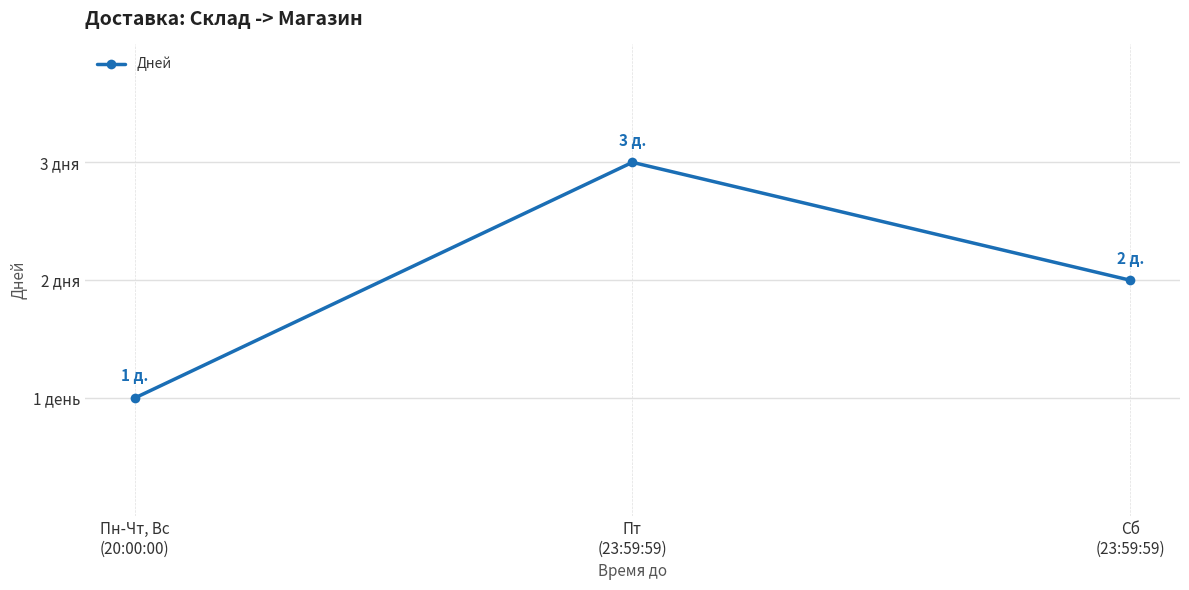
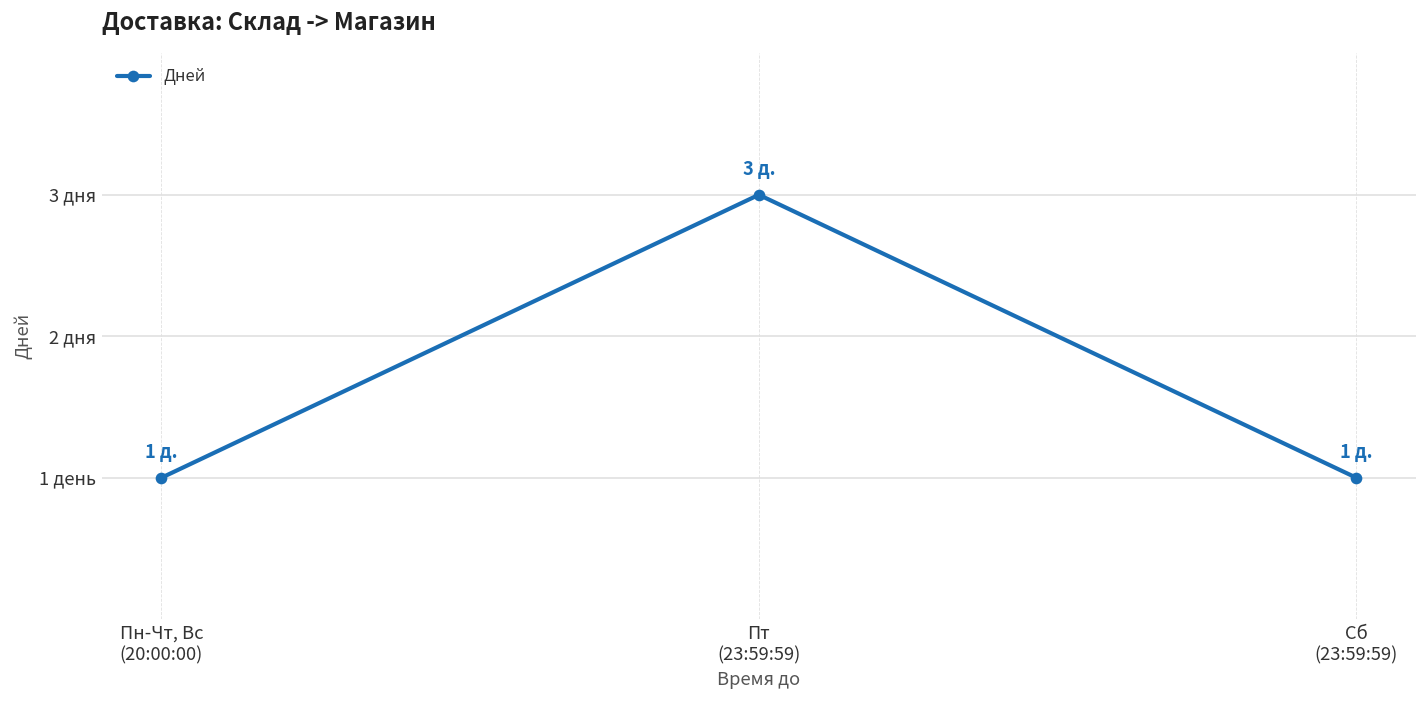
Сб (23:59:59): 2 -> 1
